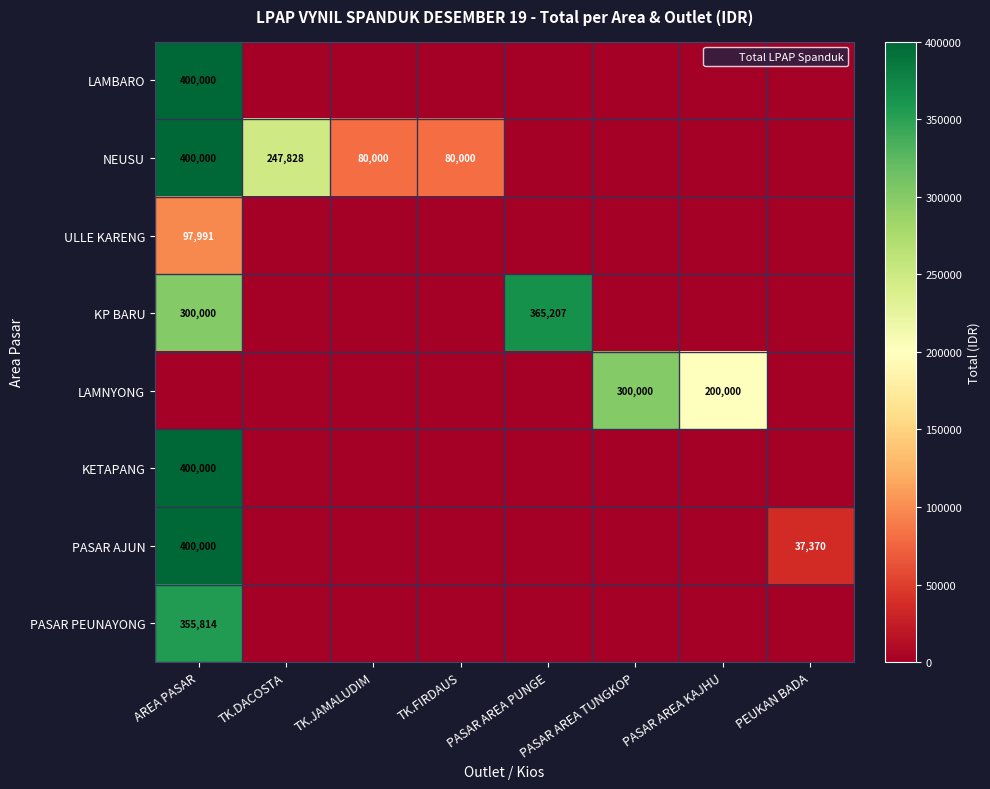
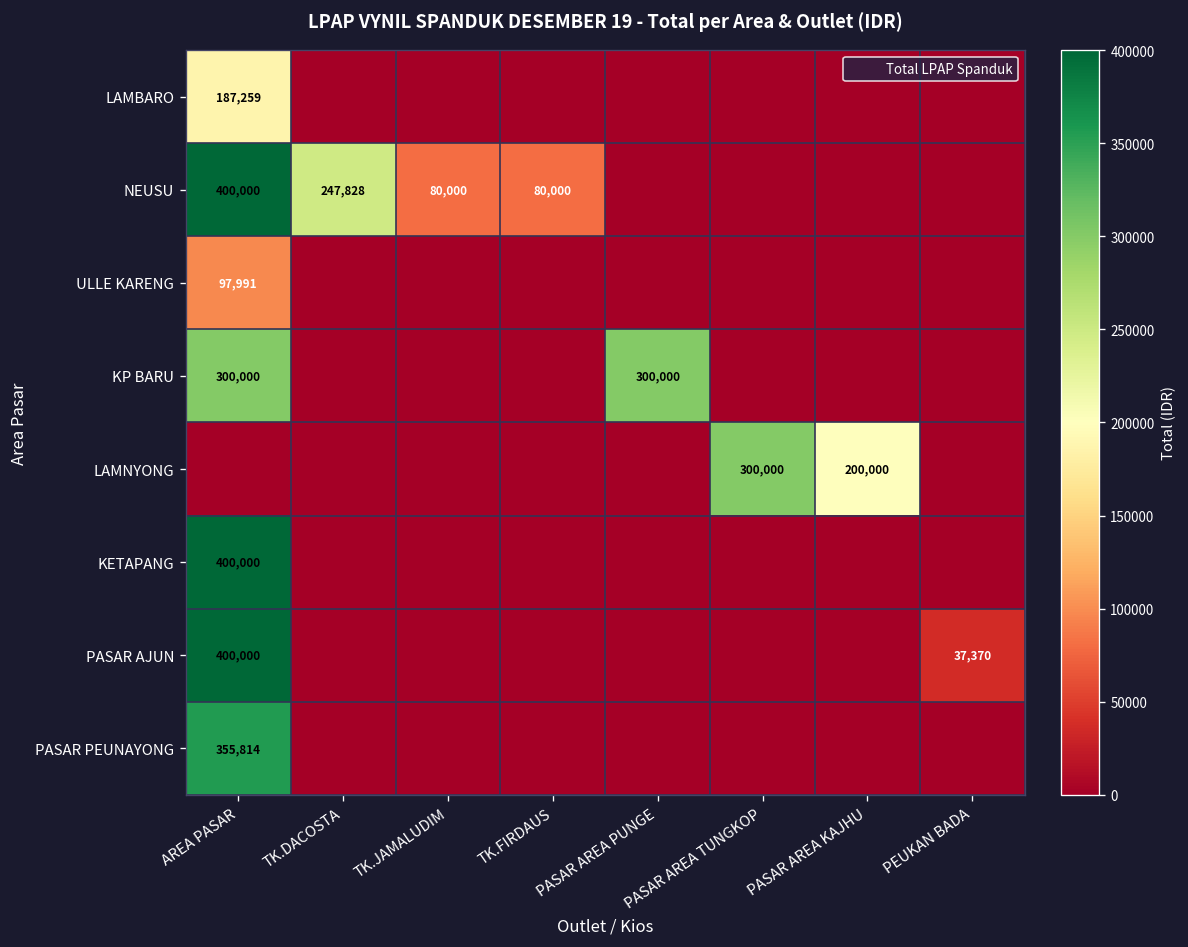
LAMBARO, AREA PASAR: 400,000 -> 187,259
KP BARU, PASAR AREA PUNGE: 365,207 -> 300,000
